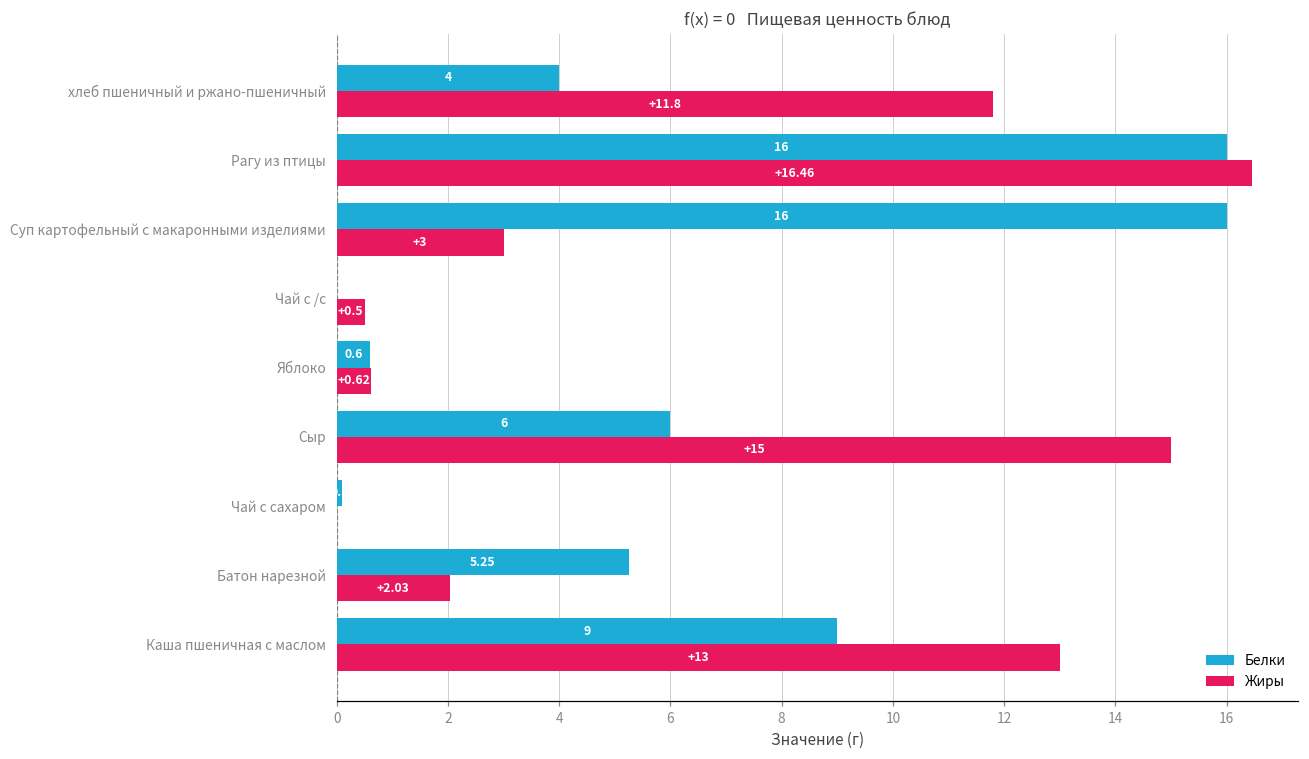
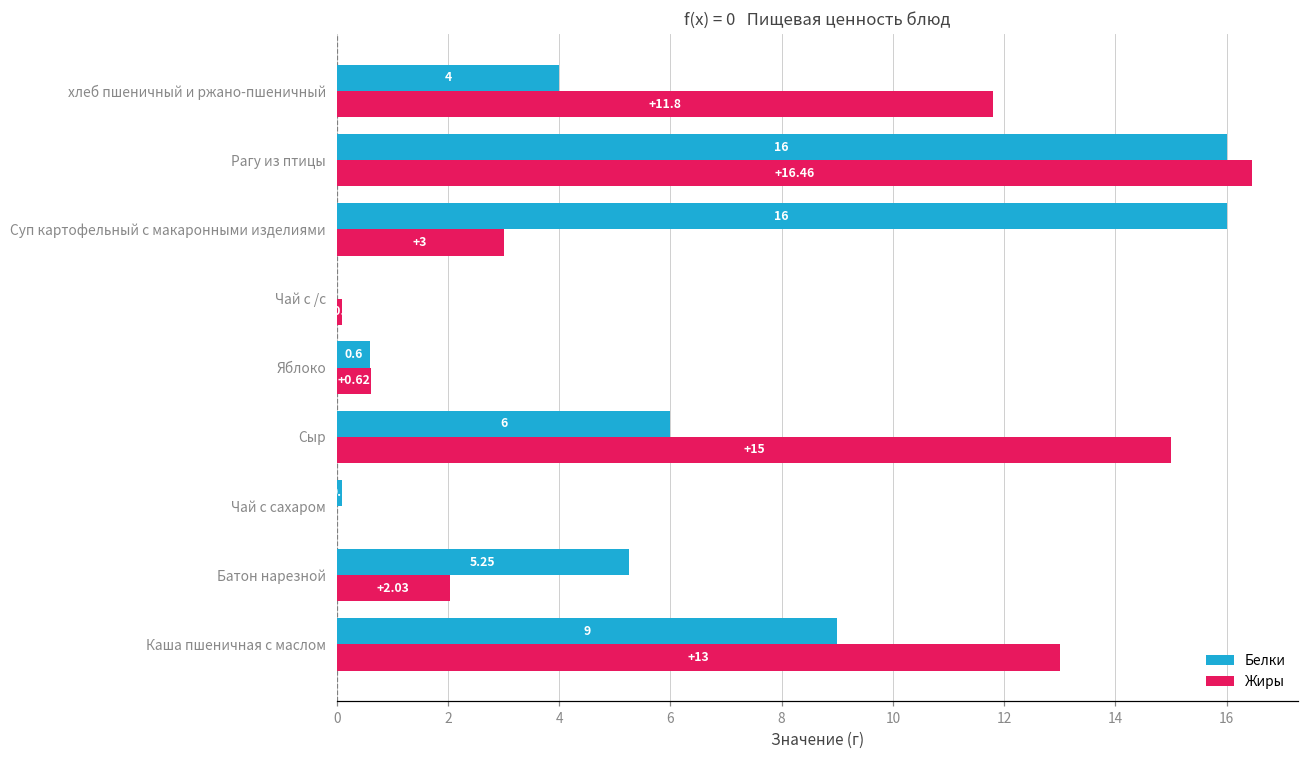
Жиры, Чай с /с: 0.5 -> 0.1
